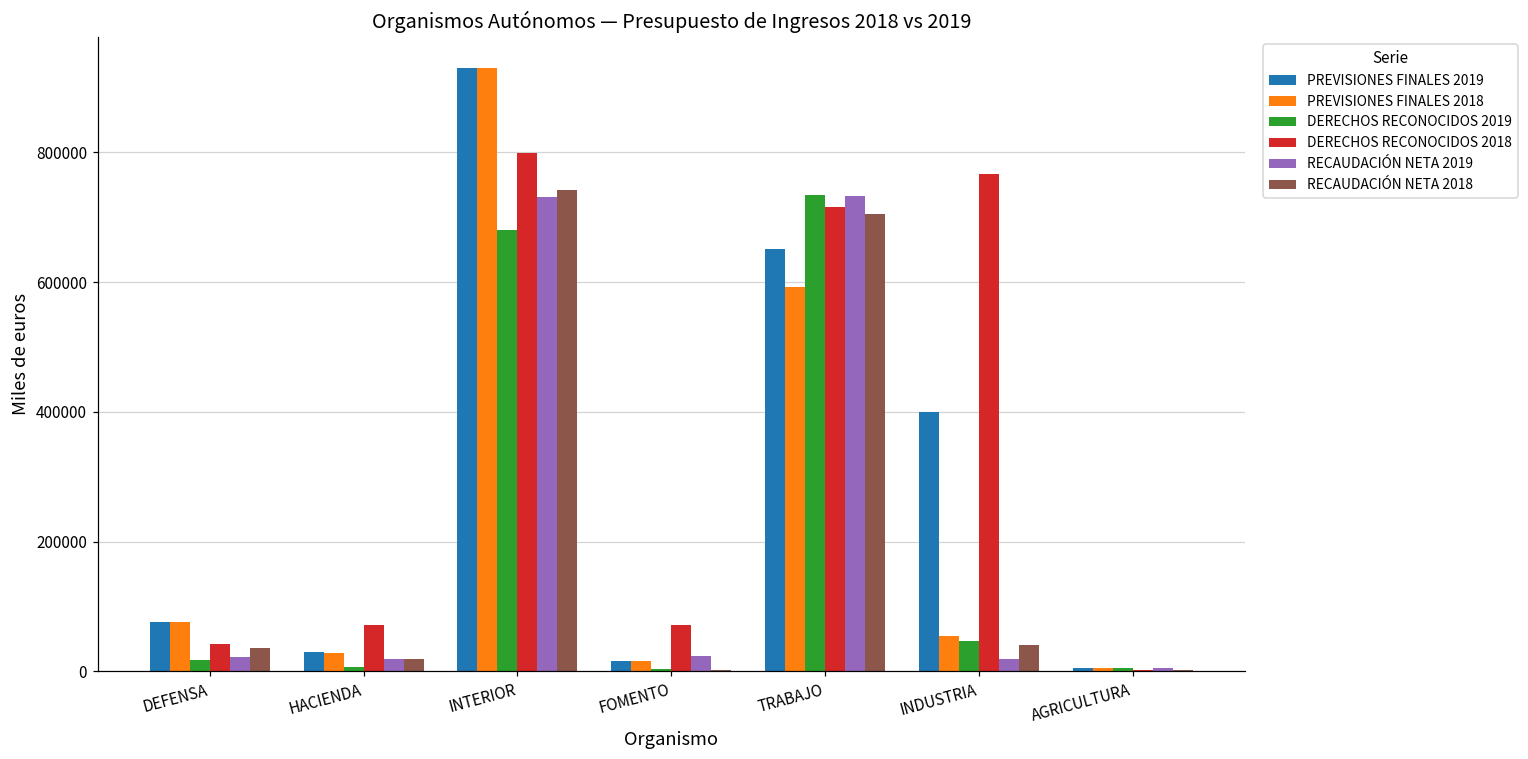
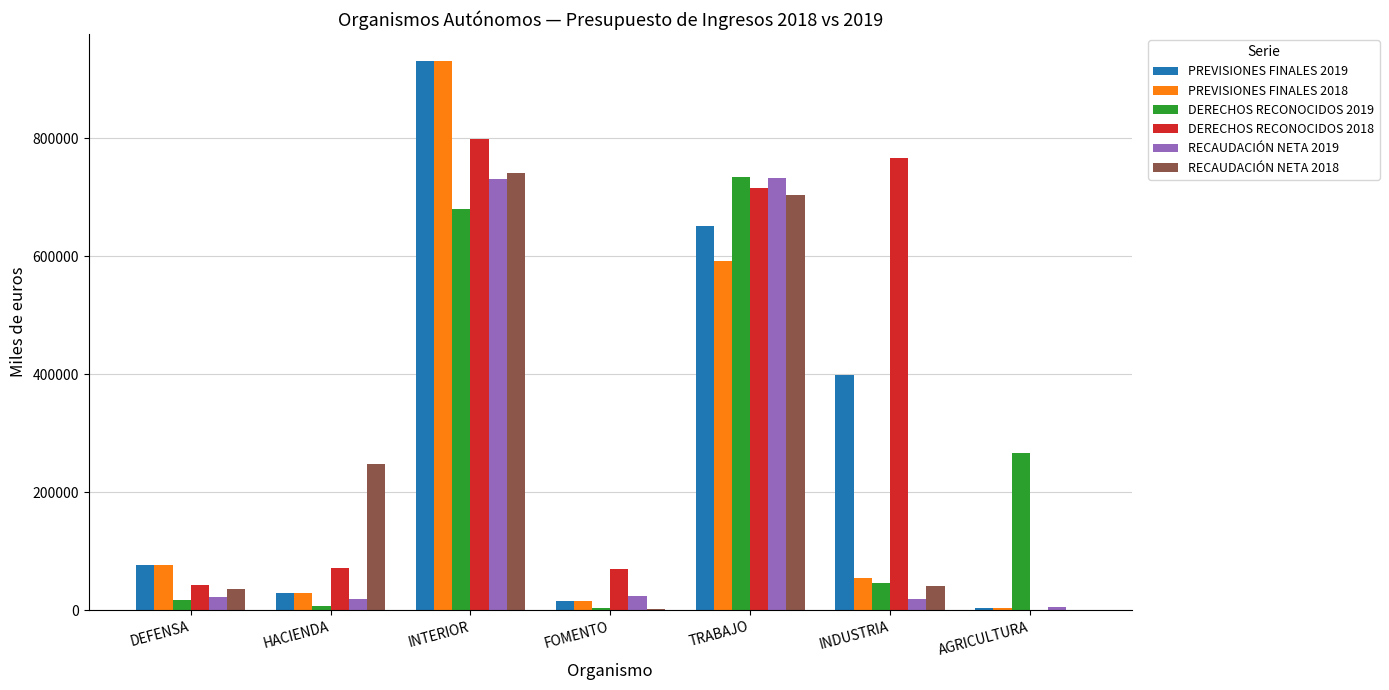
RECAUDACIÓN NETA 2018, HACIENDA: 20000 -> 250000
DERECHOS RECONOCIDOS 2019, AGRICULTURA: 10000 -> 270000
